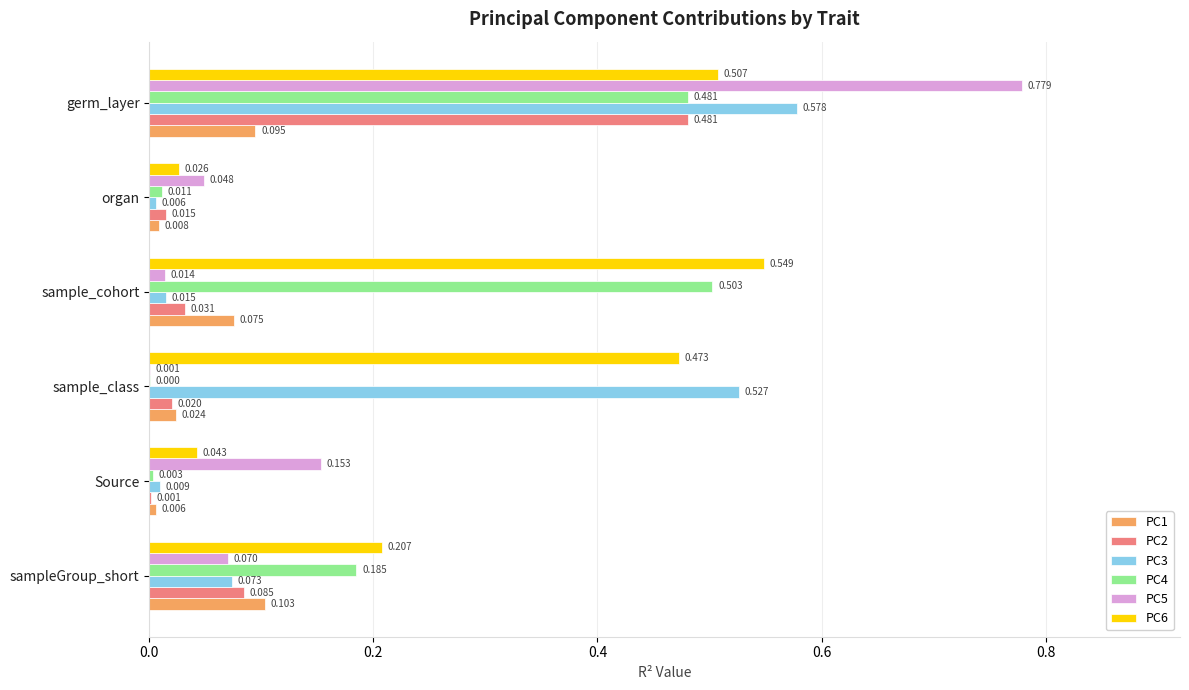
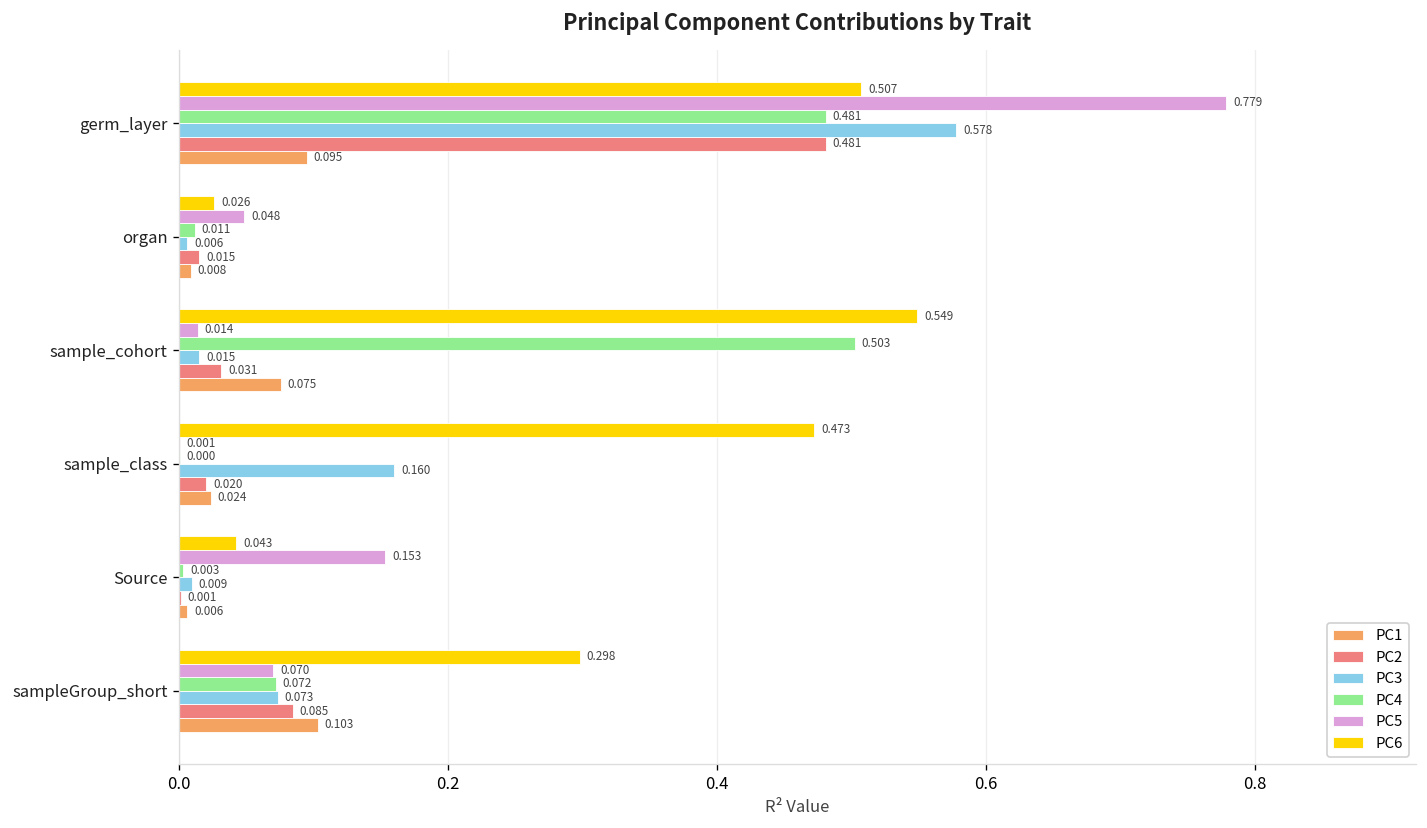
PC3, sample_class: 0.527 -> 0.160
PC6, sampleGroup_short: 0.207 -> 0.298
PC4, sampleGroup_short: 0.185 -> 0.072
